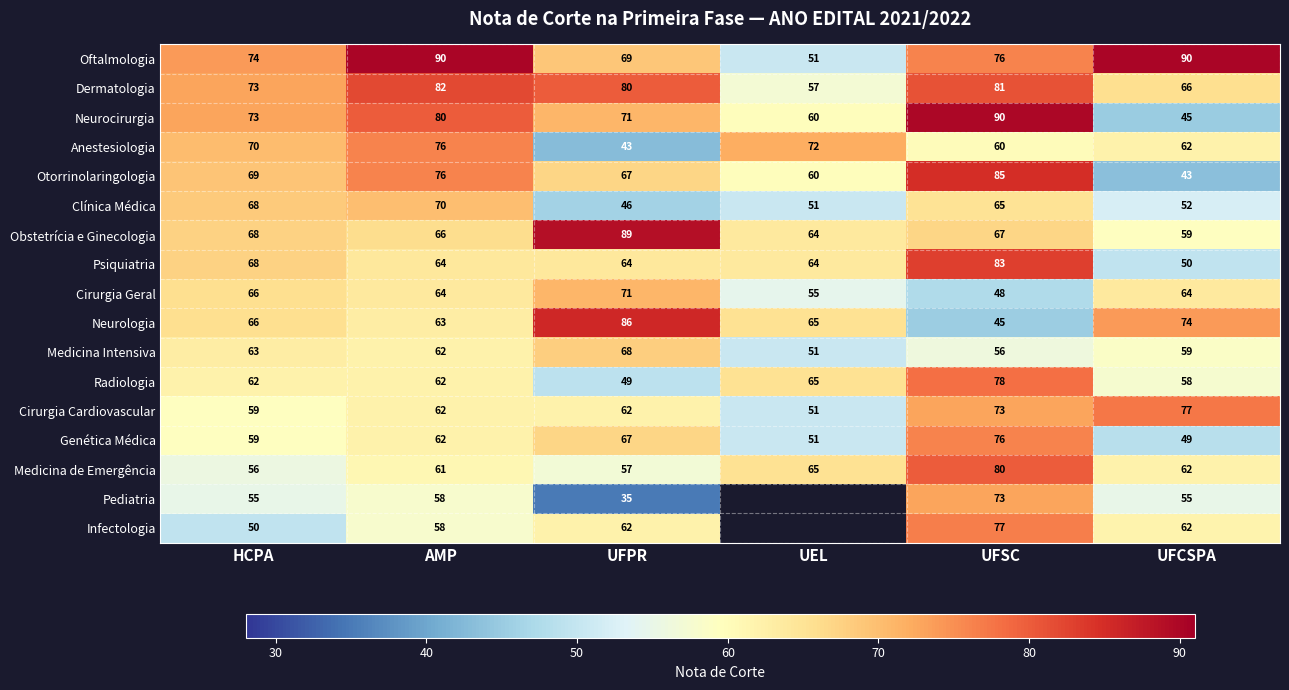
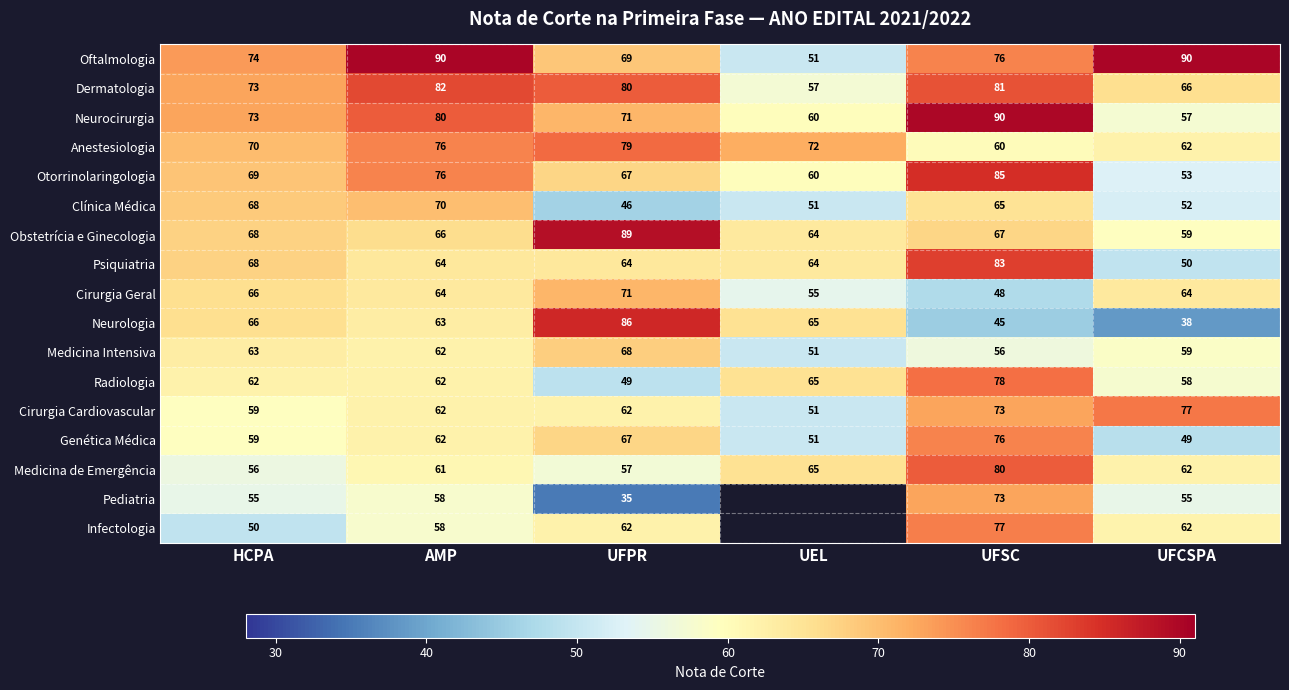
Neurocirurgia, UFCSPA: 45 -> 57
Anestesiologia, UFPR: 43 -> 79
Otorrinolaringologia, UFCSPA: 43 -> 53
Neurologia, UFCSPA: 74 -> 38
